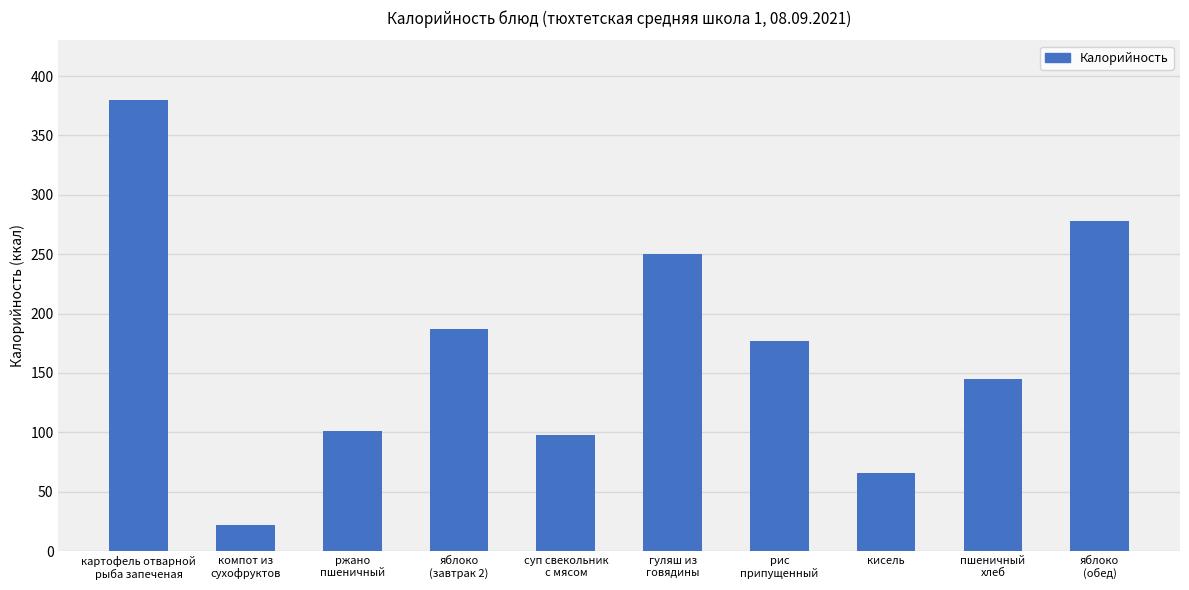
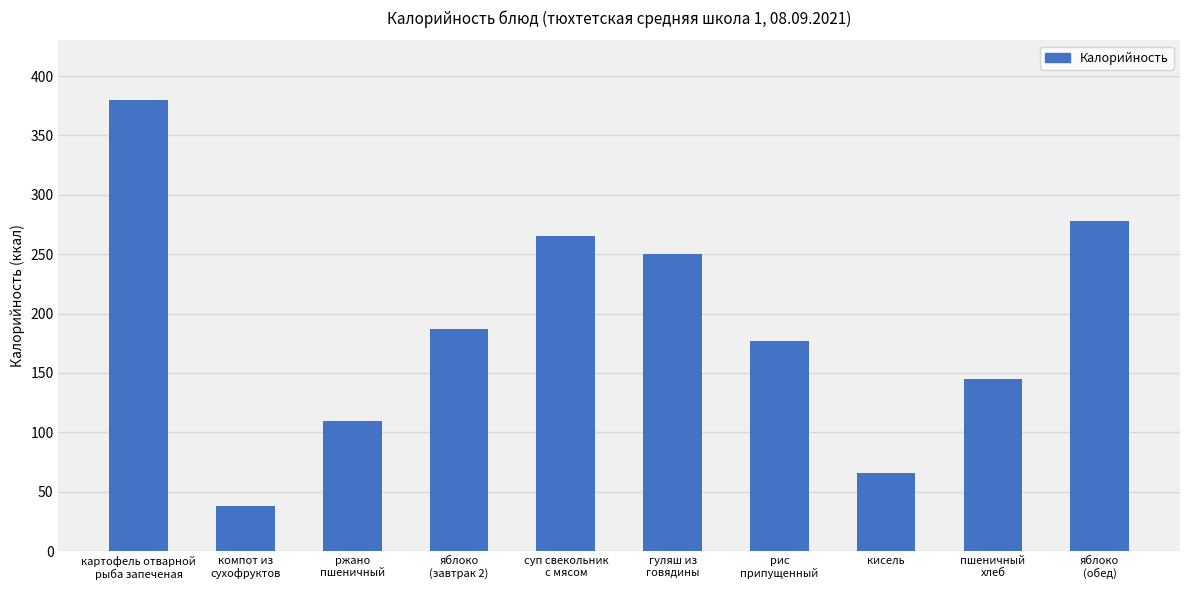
компот из сухофруктов: 22 -> 38
ржано пшеничный: 101 -> 109
суп свекольник с мясом: 98 -> 265
